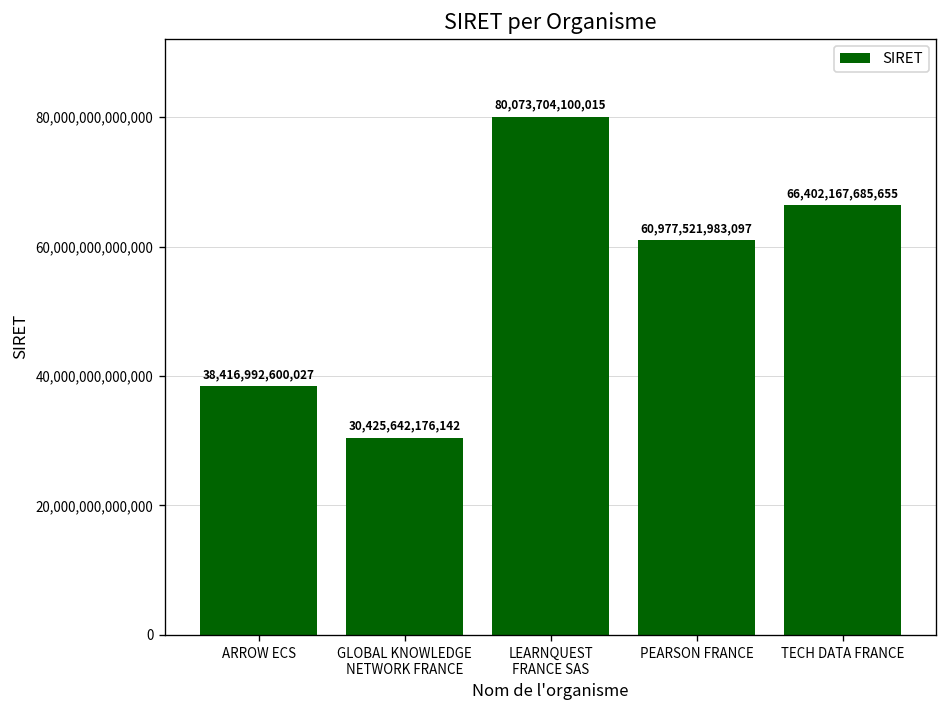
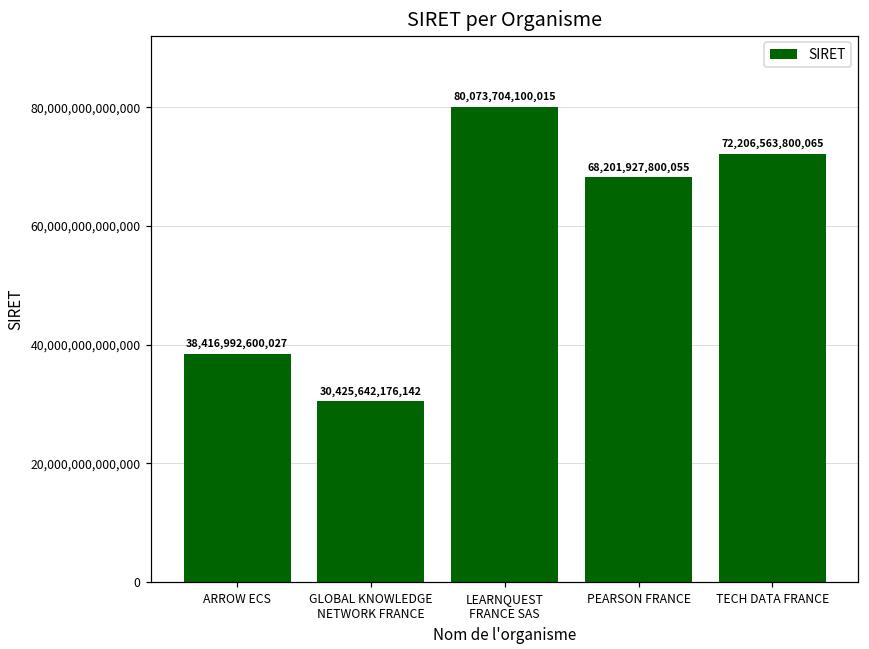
PEARSON FRANCE: 60,977,521,983,097 -> 68,201,927,800,055
TECH DATA FRANCE: 66,402,167,685,655 -> 72,206,563,800,065
